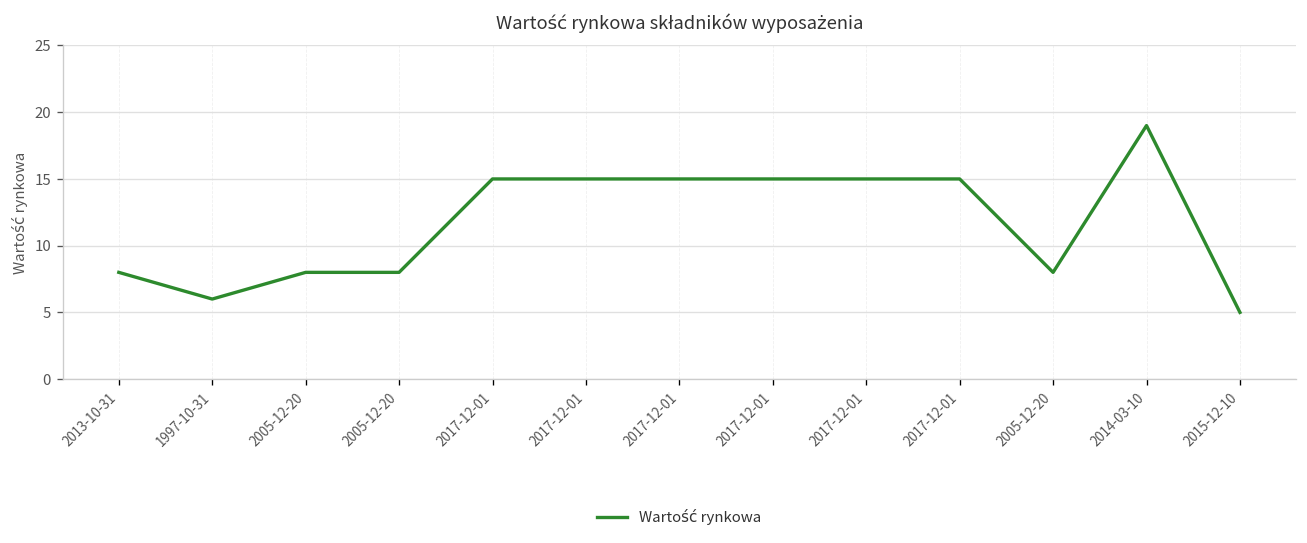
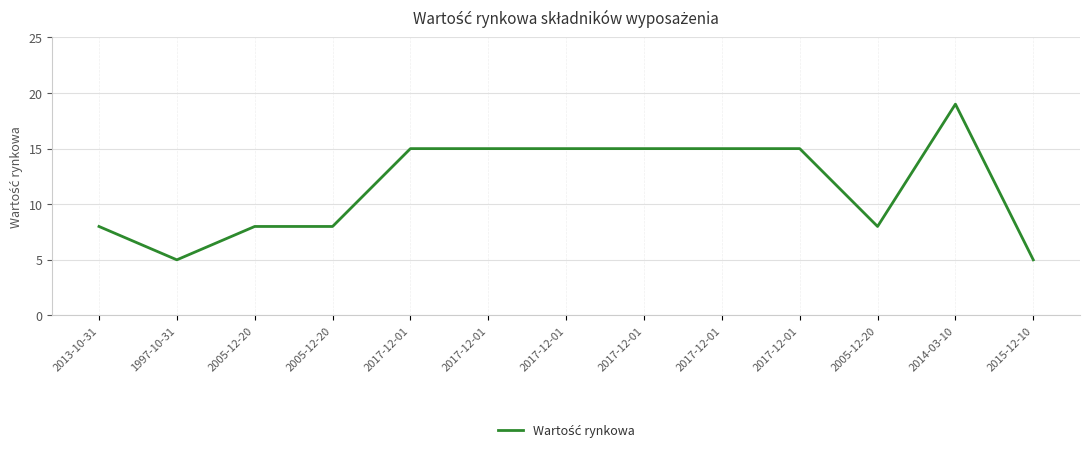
1997-10-31: 6 -> 5
